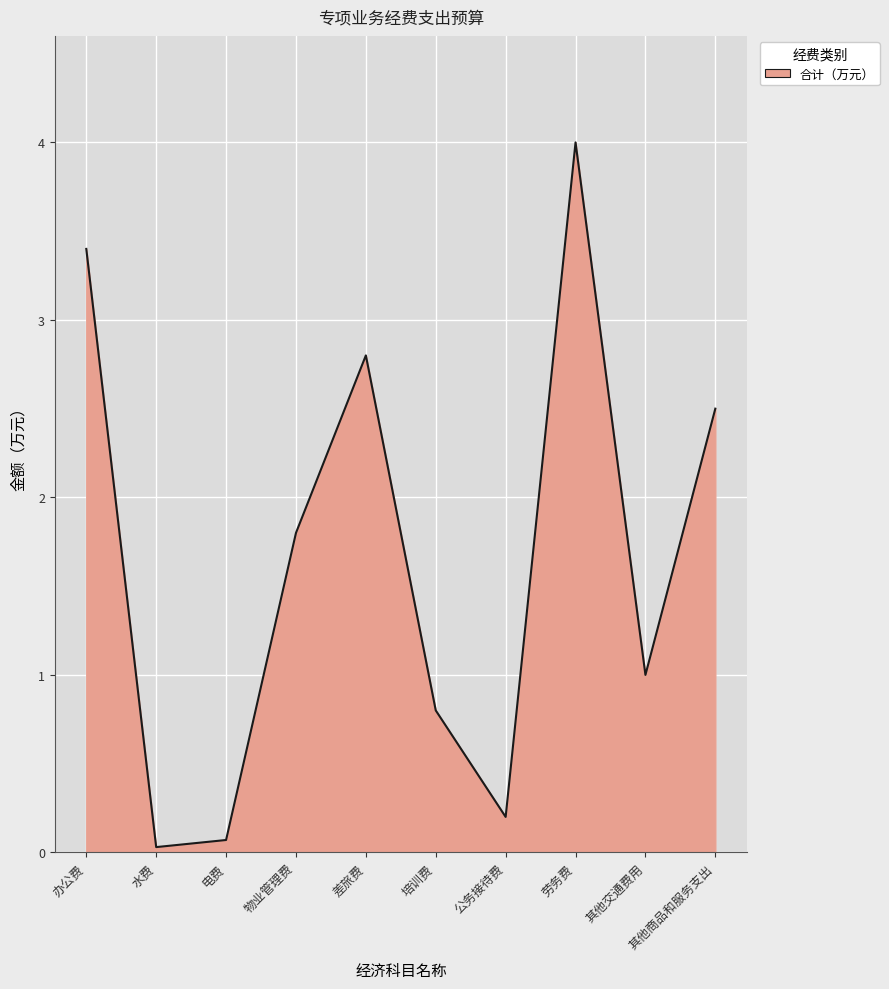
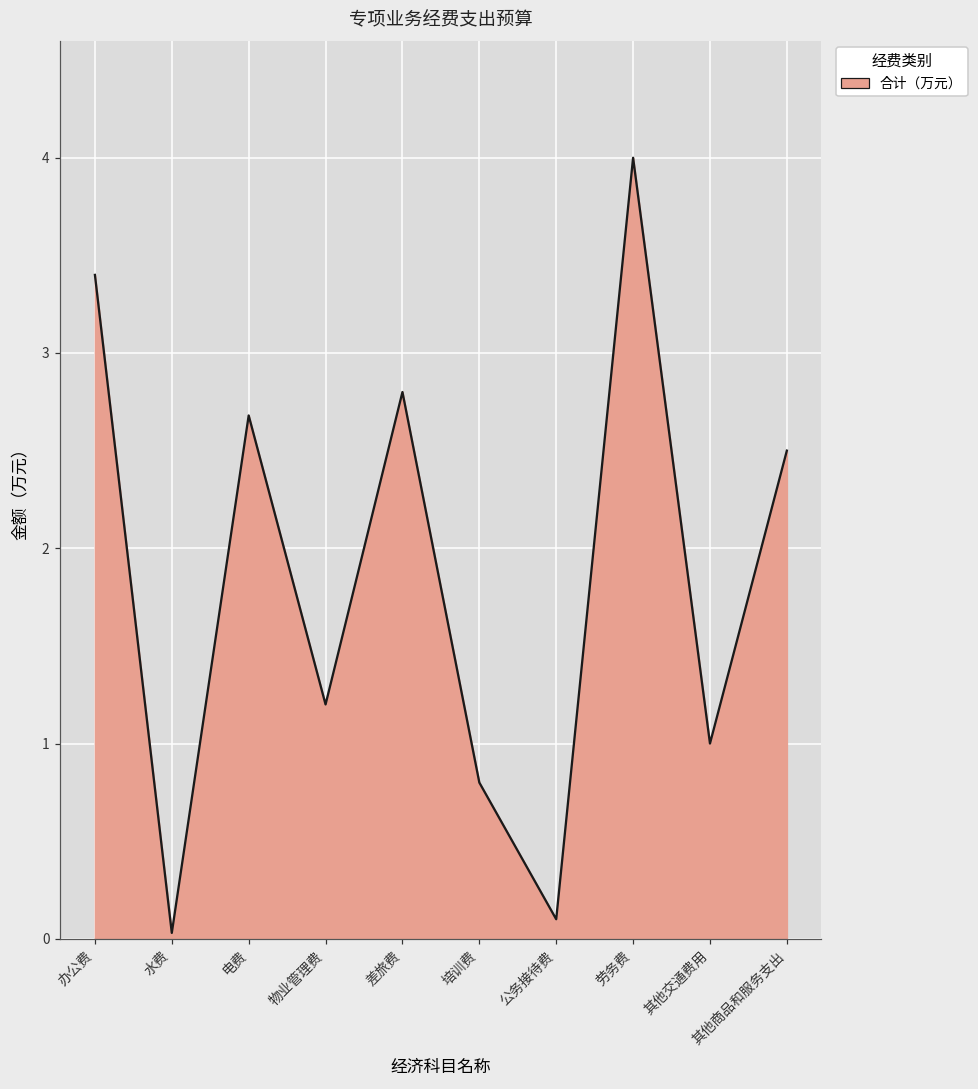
电费: 0.07 -> 2.68
物业管理费: 1.8 -> 1.2
公务接待费: 0.2 -> 0.1
